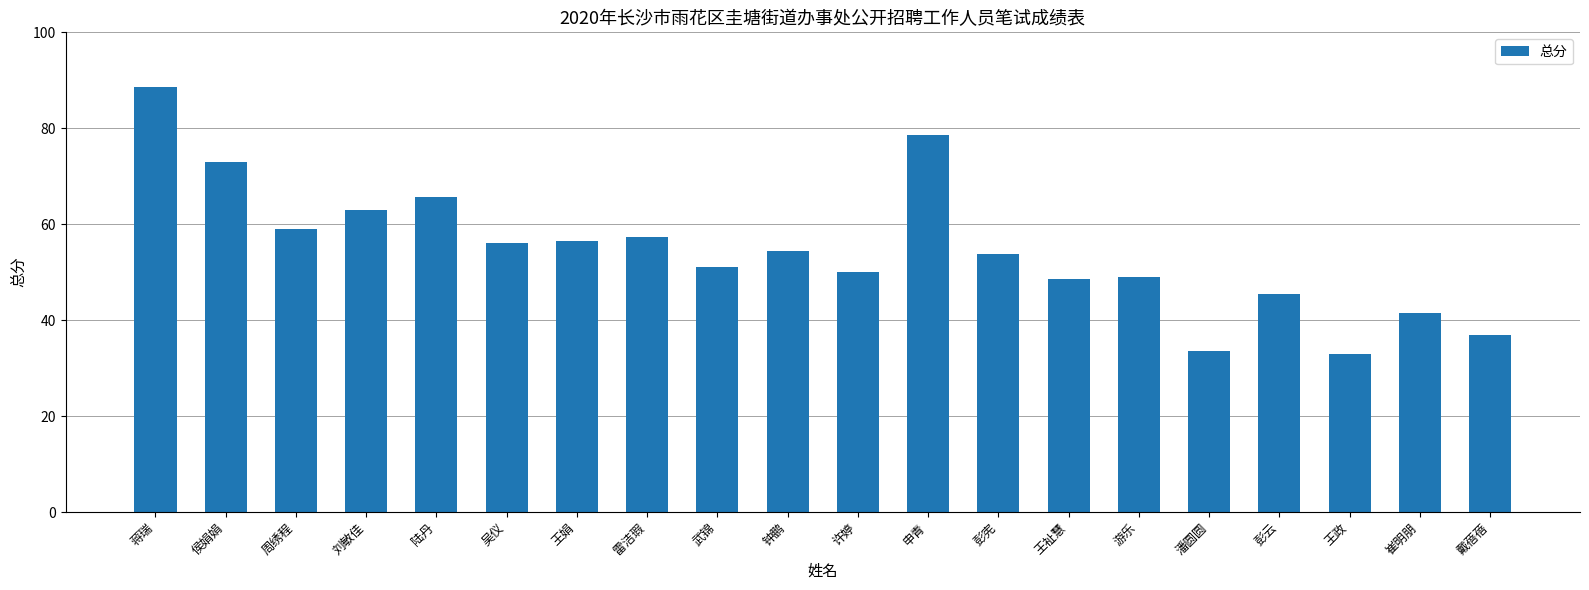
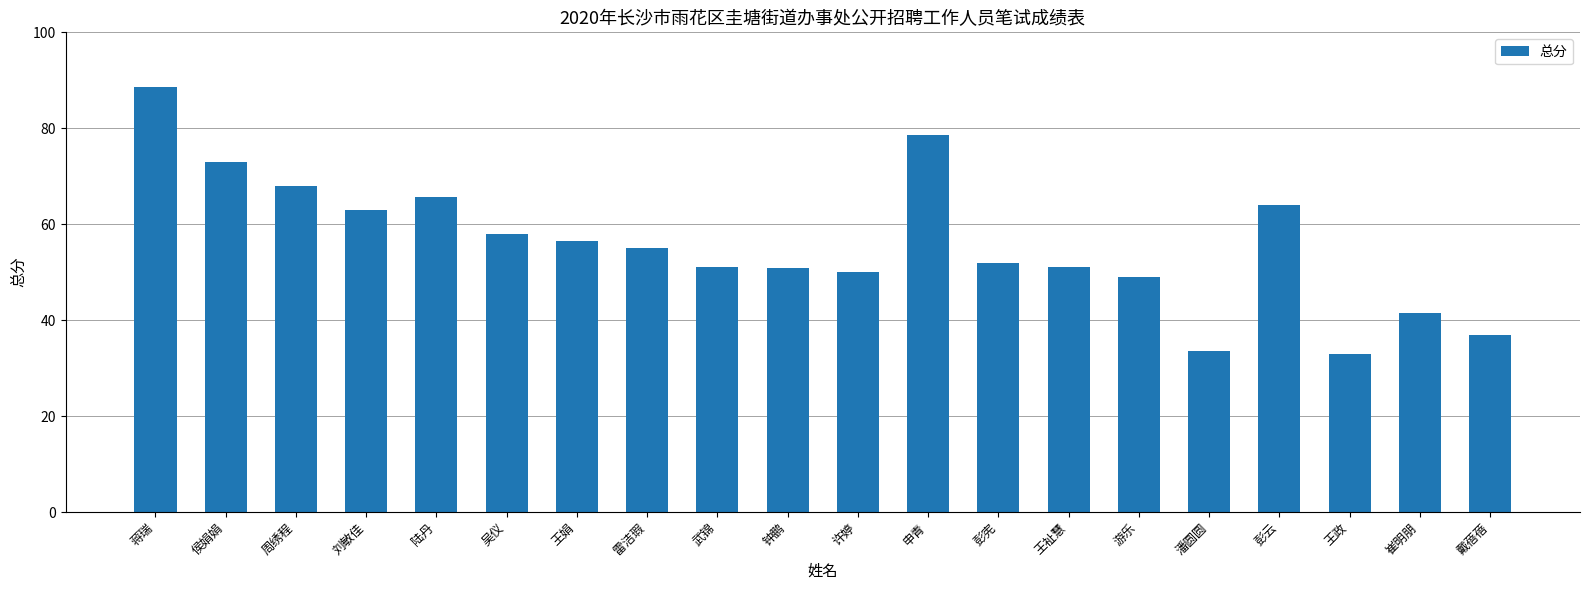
周绣程: 59 -> 68
吴仪: 56 -> 58
雷洁瑕: 57 -> 55
钟鹏: 55 -> 51
彭宪: 54 -> 52
王祉慧: 49 -> 51
彭云: 46 -> 64
